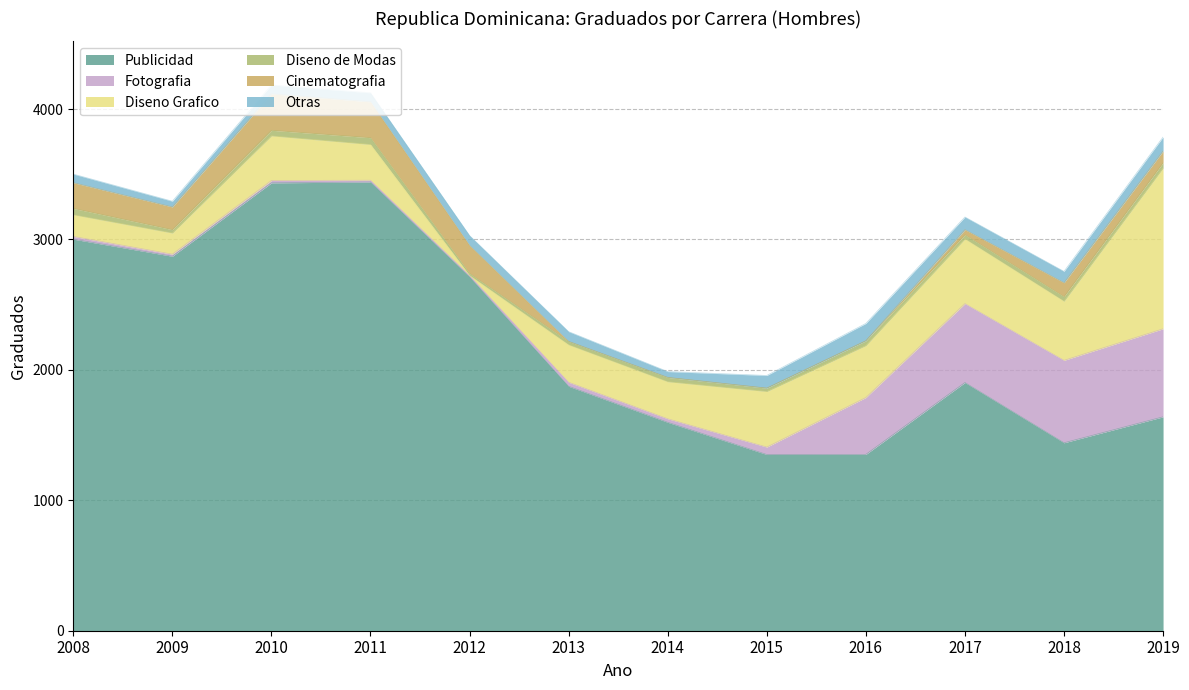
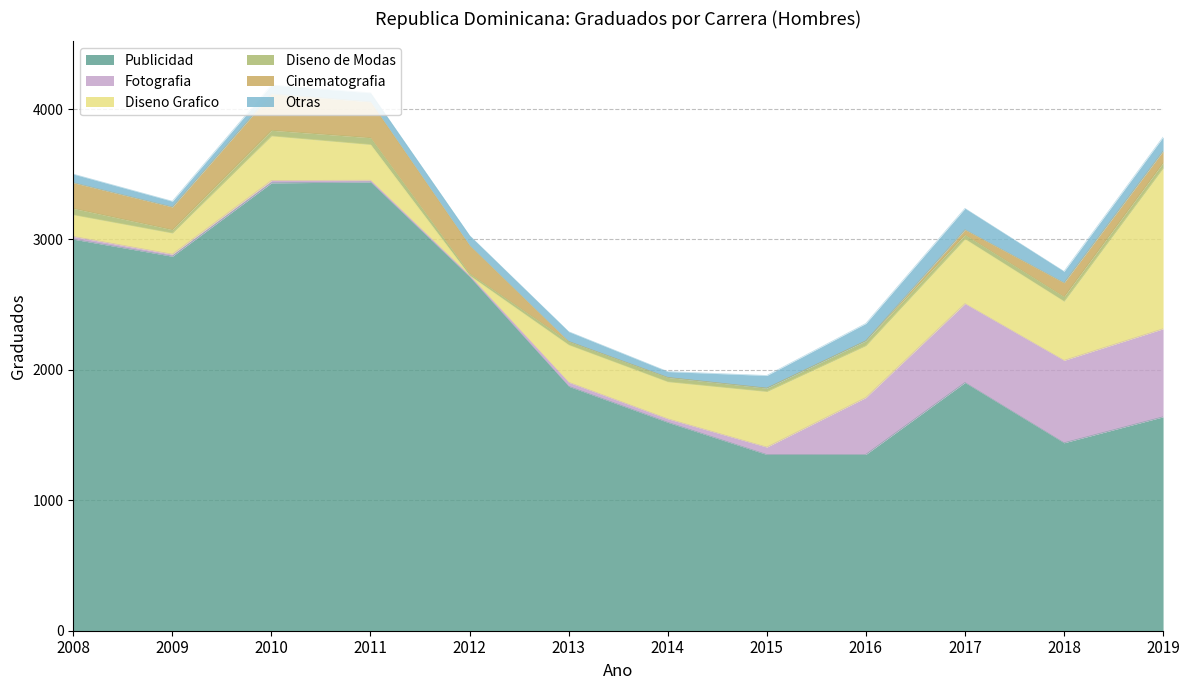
Otras, 2017: 100 -> 160
